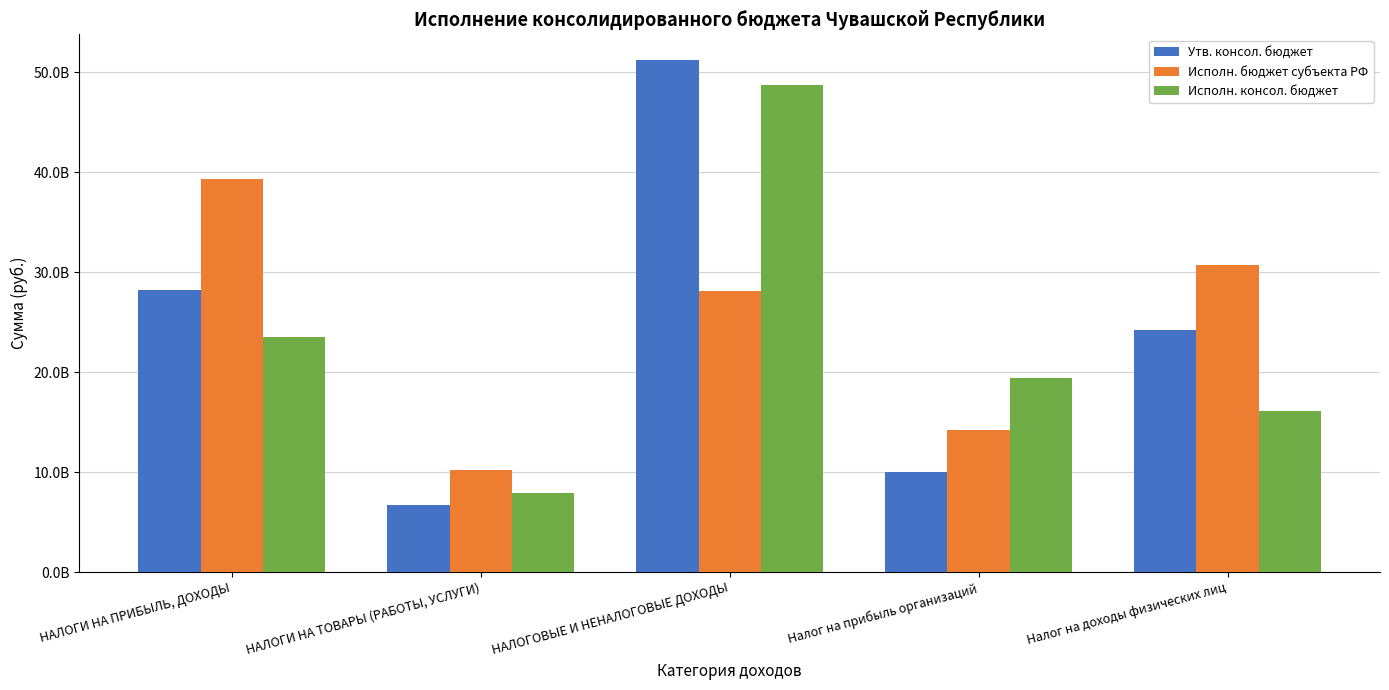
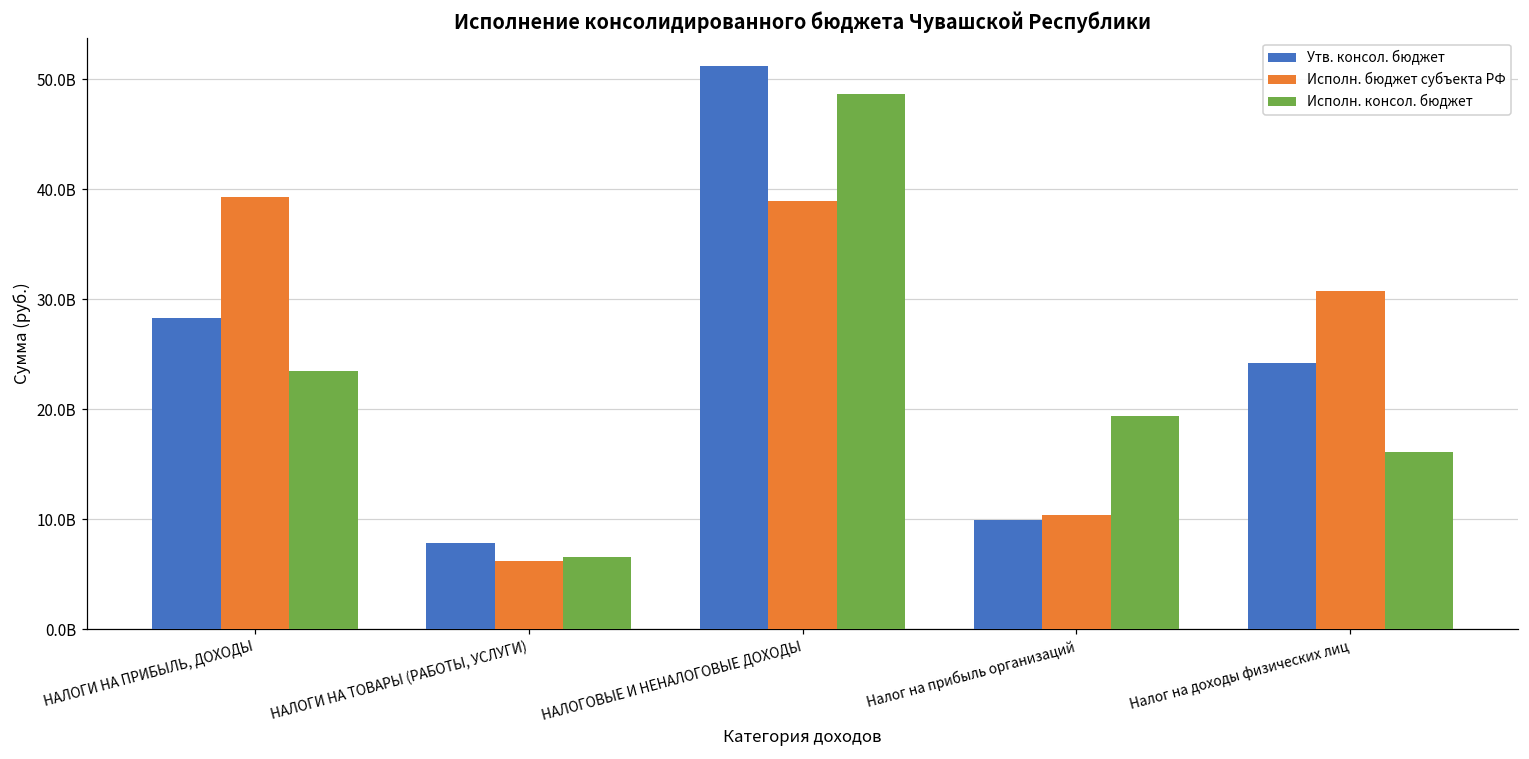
Утв. консол. бюджет, НАЛОГИ НА ТОВАРЫ (РАБОТЫ, УСЛУГИ): 7000000000 -> 8000000000
Исполн. бюджет субъекта РФ, НАЛОГИ НА ТОВАРЫ (РАБОТЫ, УСЛУГИ): 10000000000 -> 6000000000
Исполн. консол. бюджет, НАЛОГИ НА ТОВАРЫ (РАБОТЫ, УСЛУГИ): 8000000000 -> 7000000000
Исполн. бюджет субъекта РФ, НАЛОГОВЫЕ И НЕНАЛОГОВЫЕ ДОХОДЫ: 28000000000 -> 39000000000
Исполн. бюджет субъекта РФ, Налог на прибыль организаций: 14000000000 -> 10000000000
